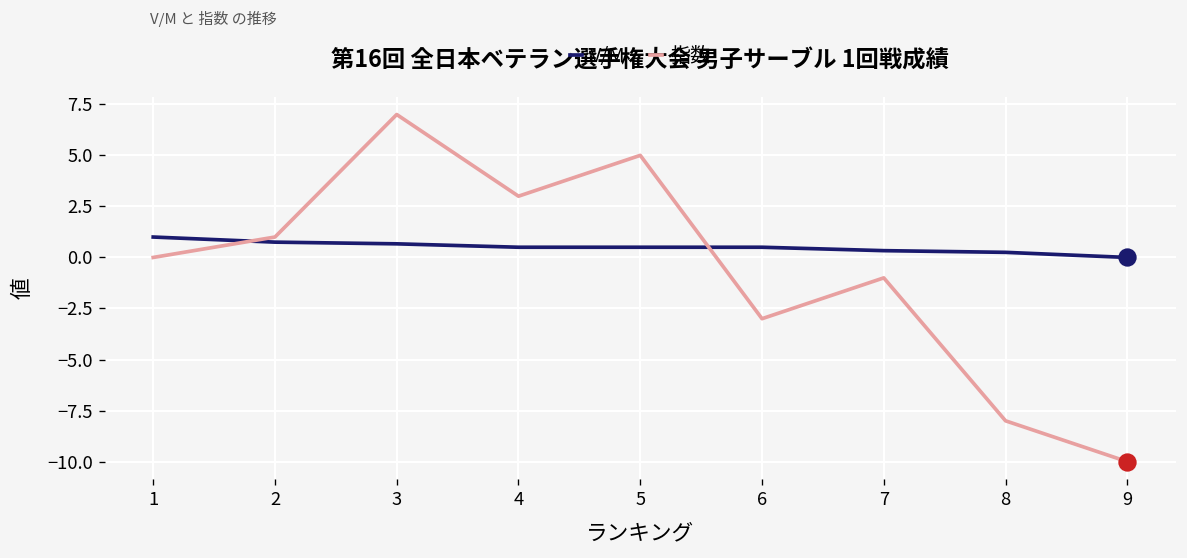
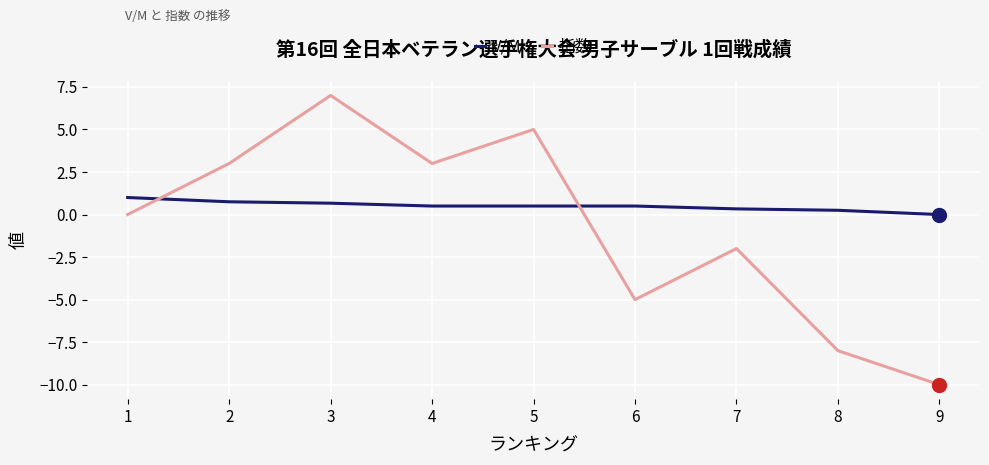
指数, 2: 1 -> 3
指数, 6: -3 -> -5
指数, 7: -1 -> -2
